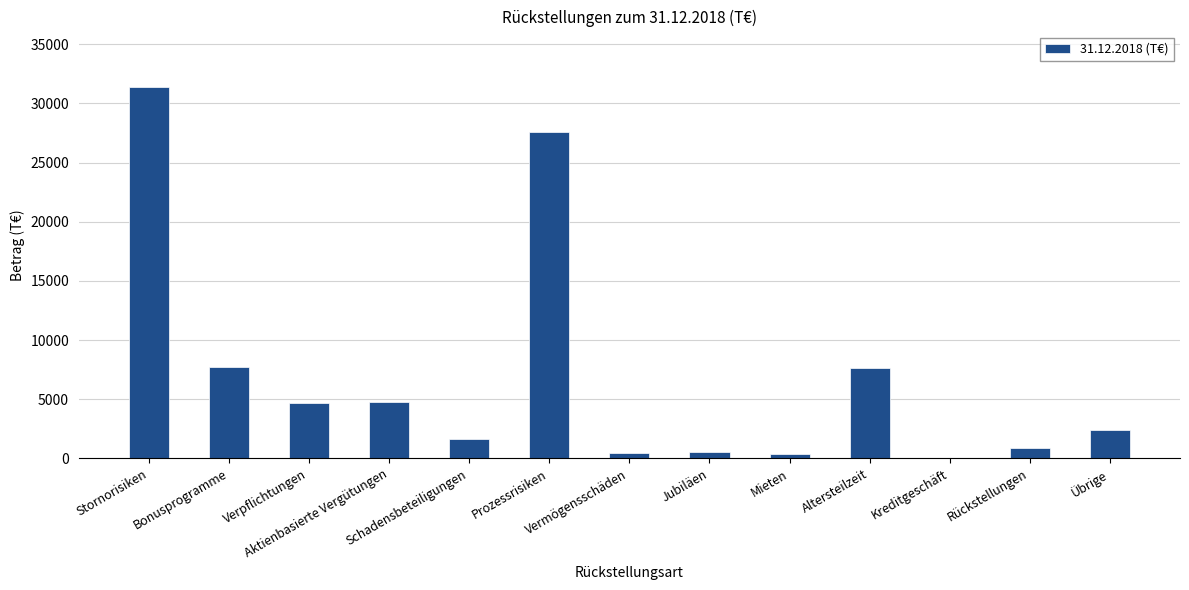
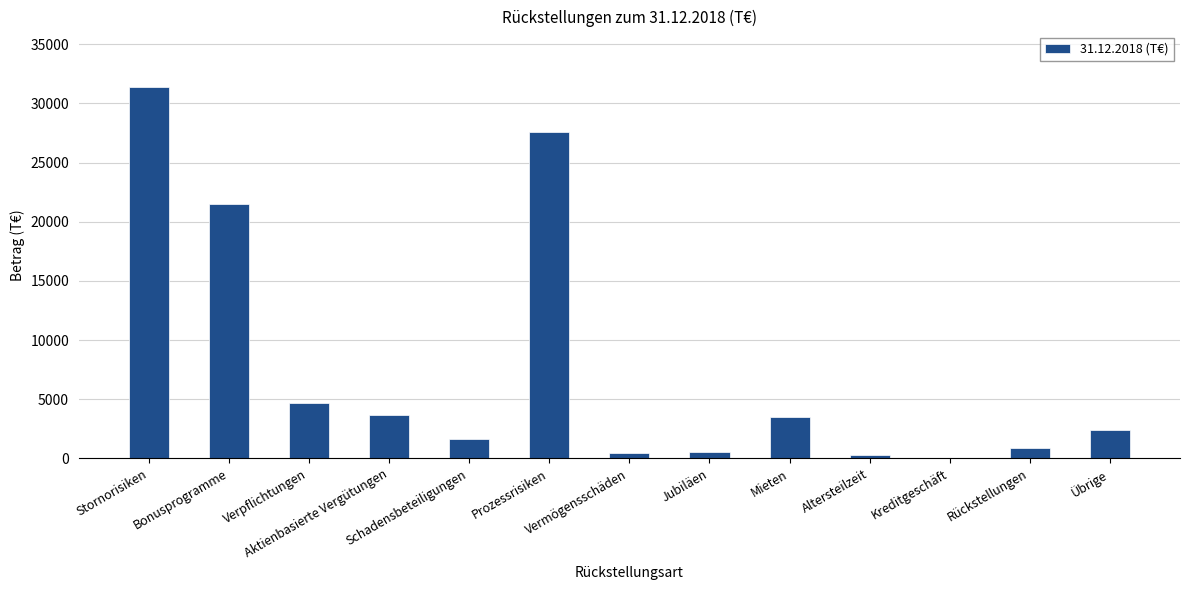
Bonusprogramme: 7700 -> 21500
Aktienbasierte Vergütungen: 4700 -> 3600
Mieten: 400 -> 3500
Altersteilzeit: 7700 -> 200
